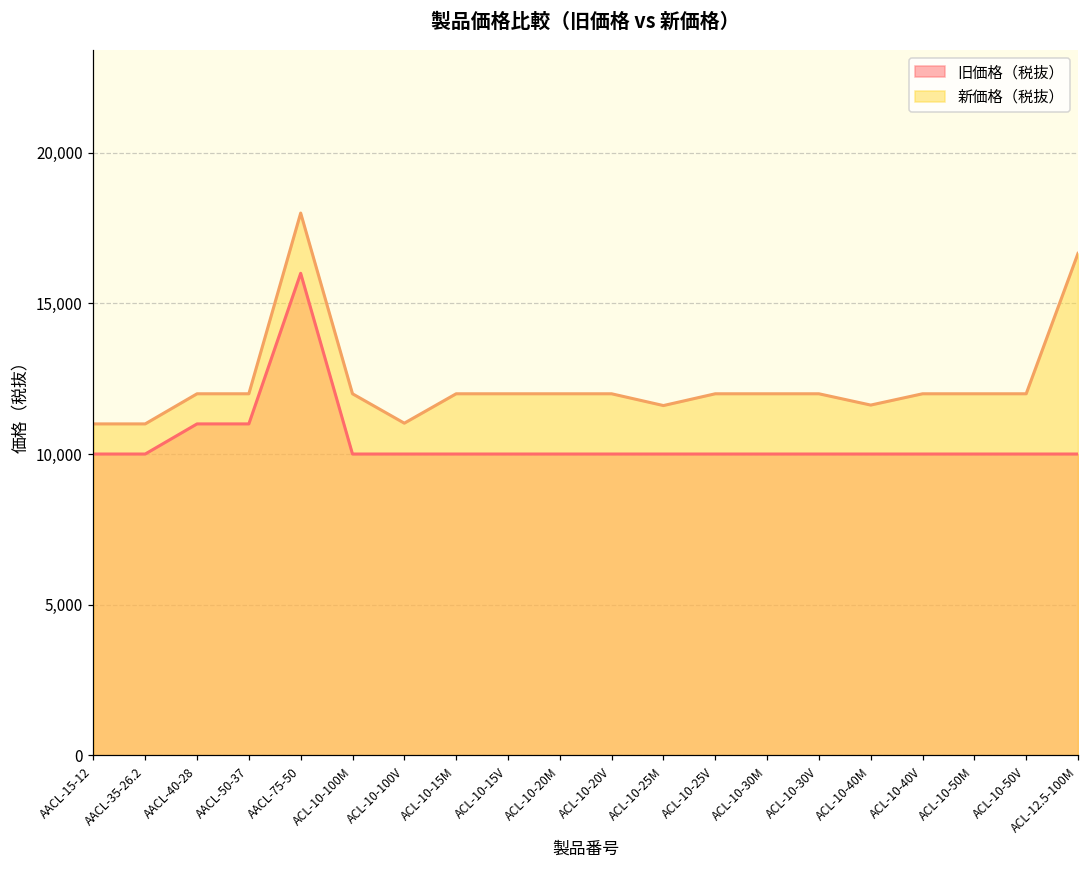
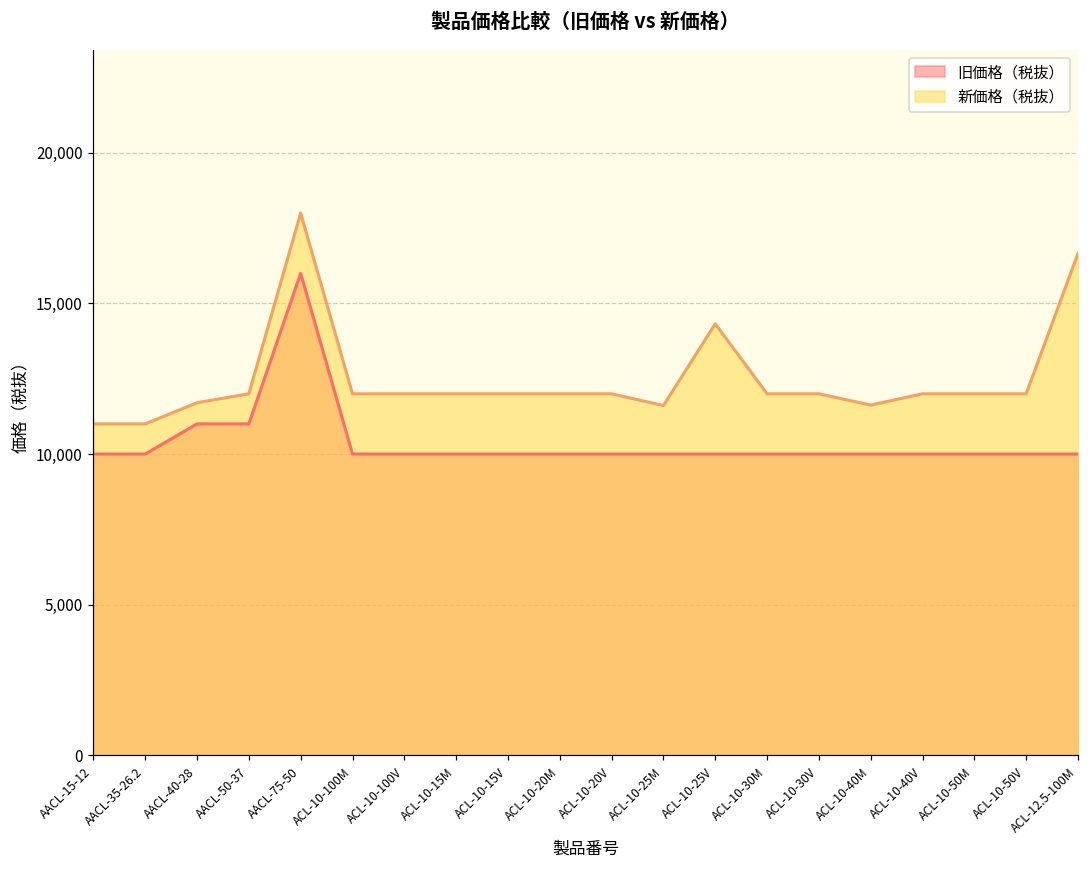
新価格（税抜）, AACL-40-28: 12,000 -> 11,700
新価格（税抜）, ACL-10-100V: 11,000 -> 12,000
新価格（税抜）, ACL-10-25V: 12,000 -> 14,300
